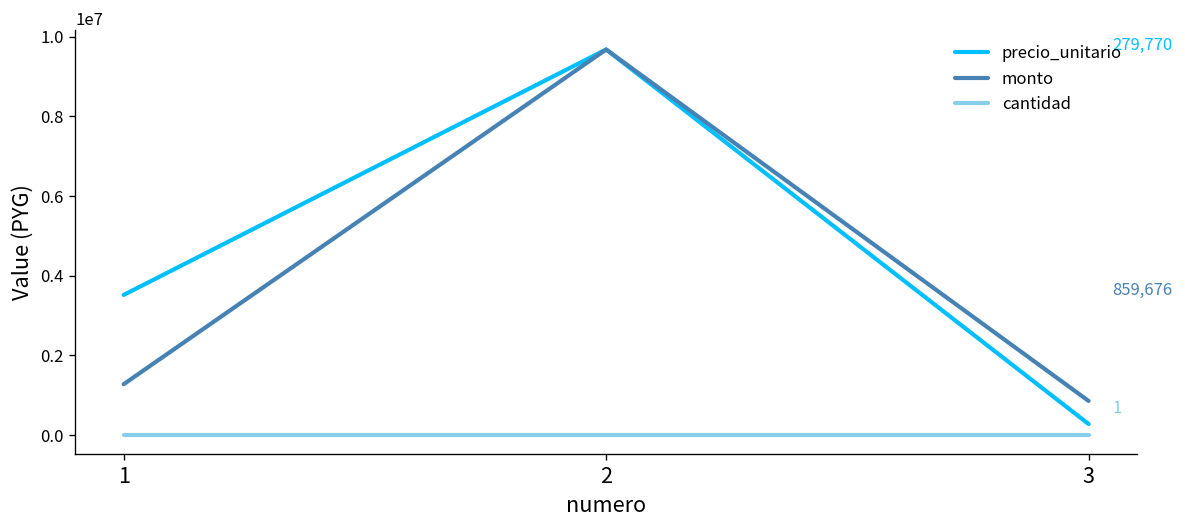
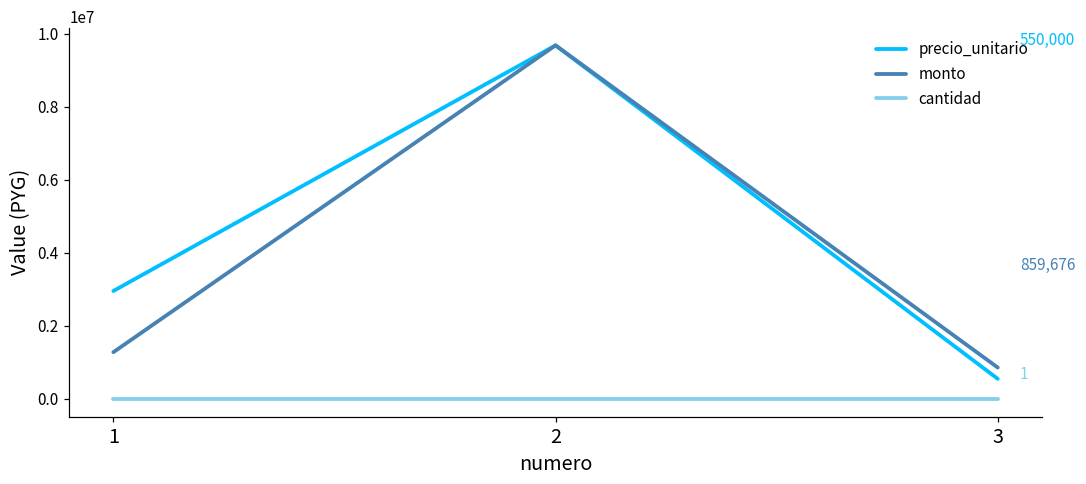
precio_unitario, 1: 3500000 -> 3000000
precio_unitario, 3: 279,770 -> 550,000
